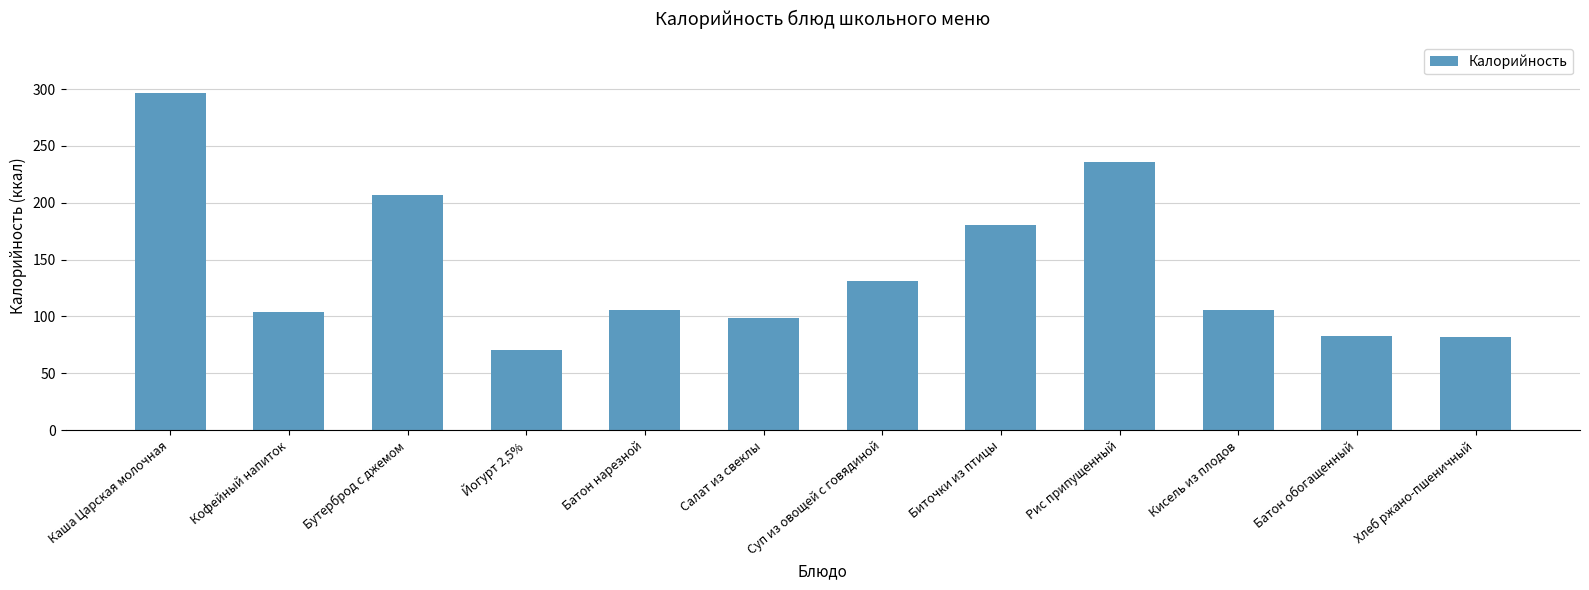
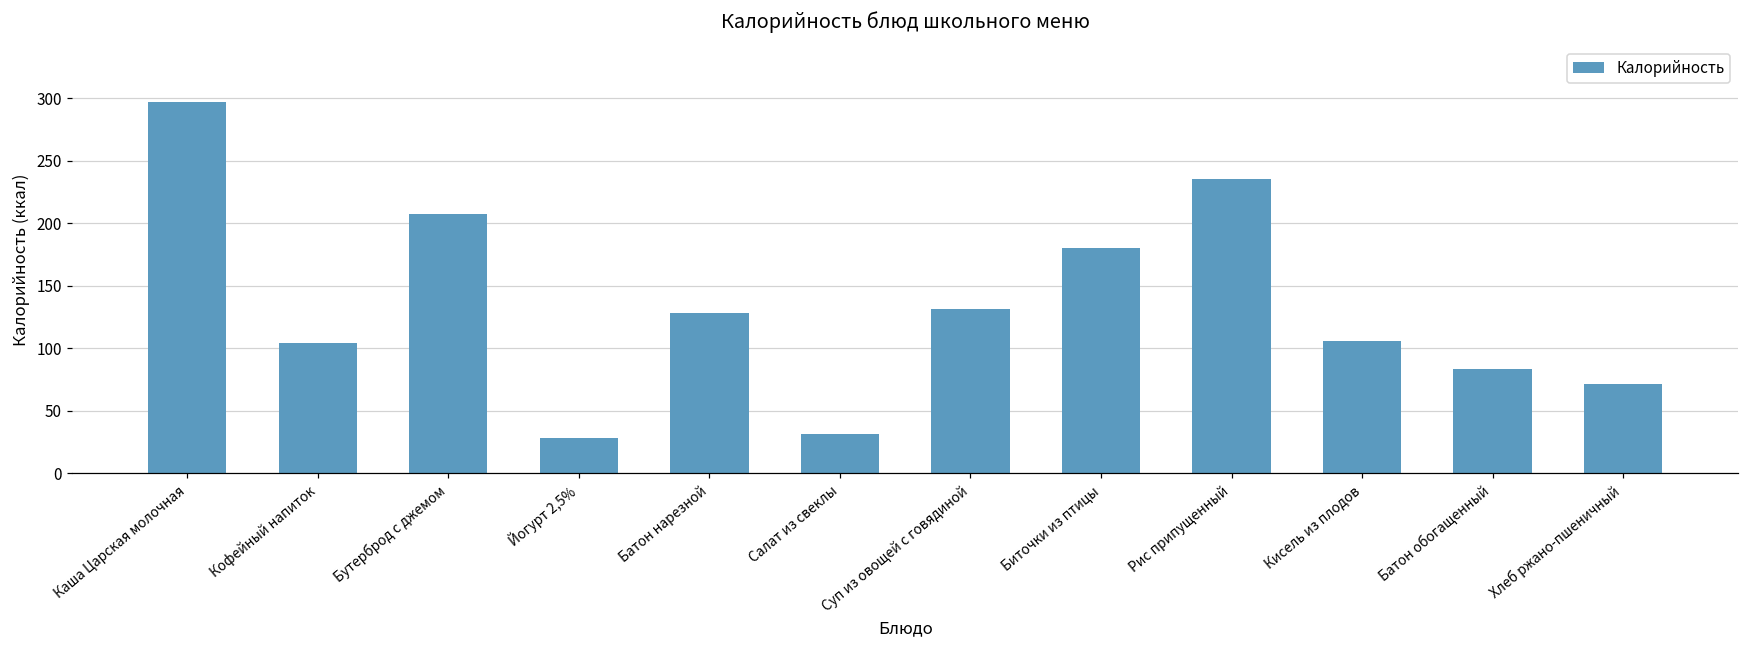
Йогурт 2,5%: 71 -> 28
Батон нарезной: 106 -> 128
Салат из свеклы: 98 -> 31
Хлеб ржано-пшеничный: 82 -> 71
